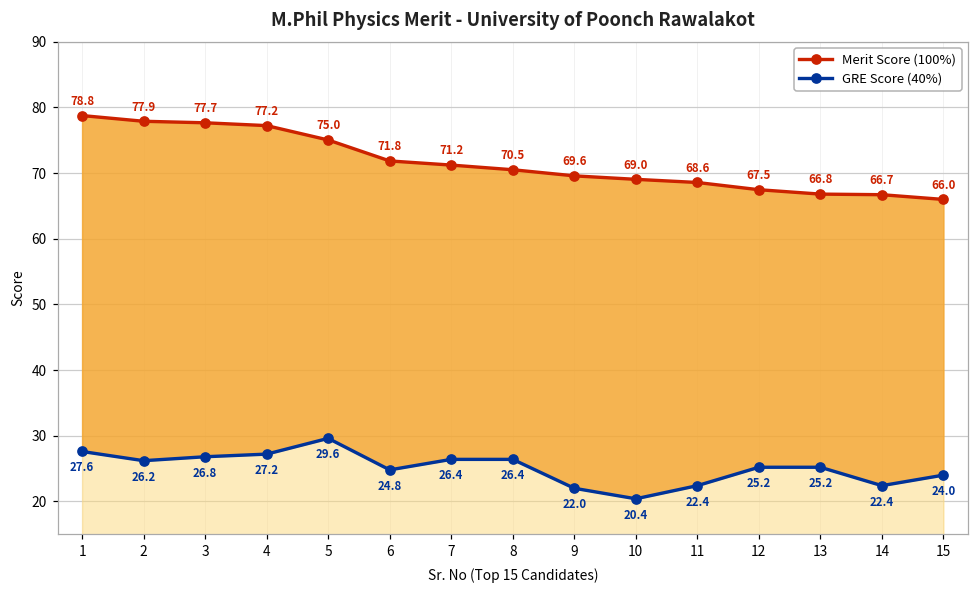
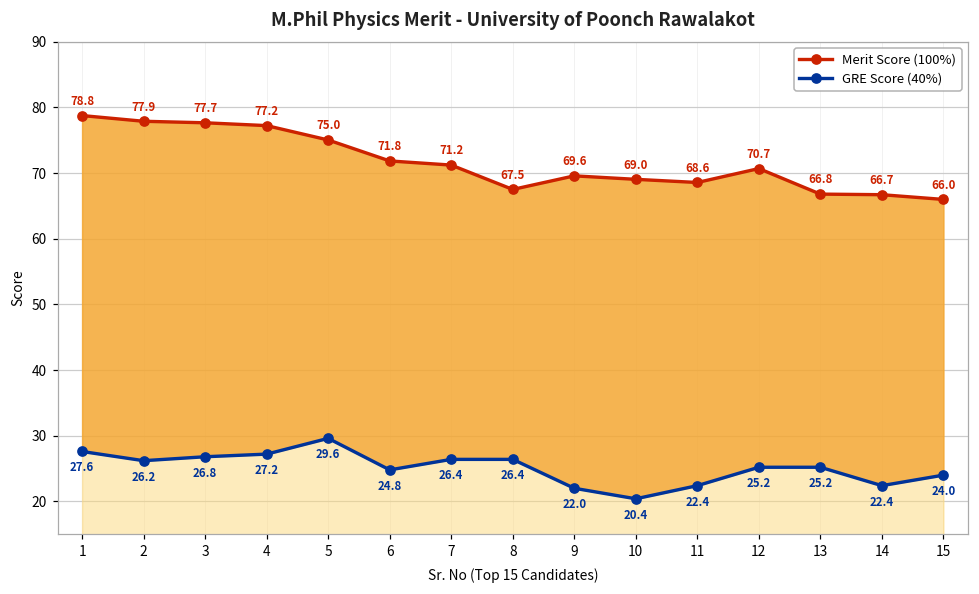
Merit Score (100%), 8: 70.5 -> 67.5
Merit Score (100%), 12: 67.5 -> 70.7
